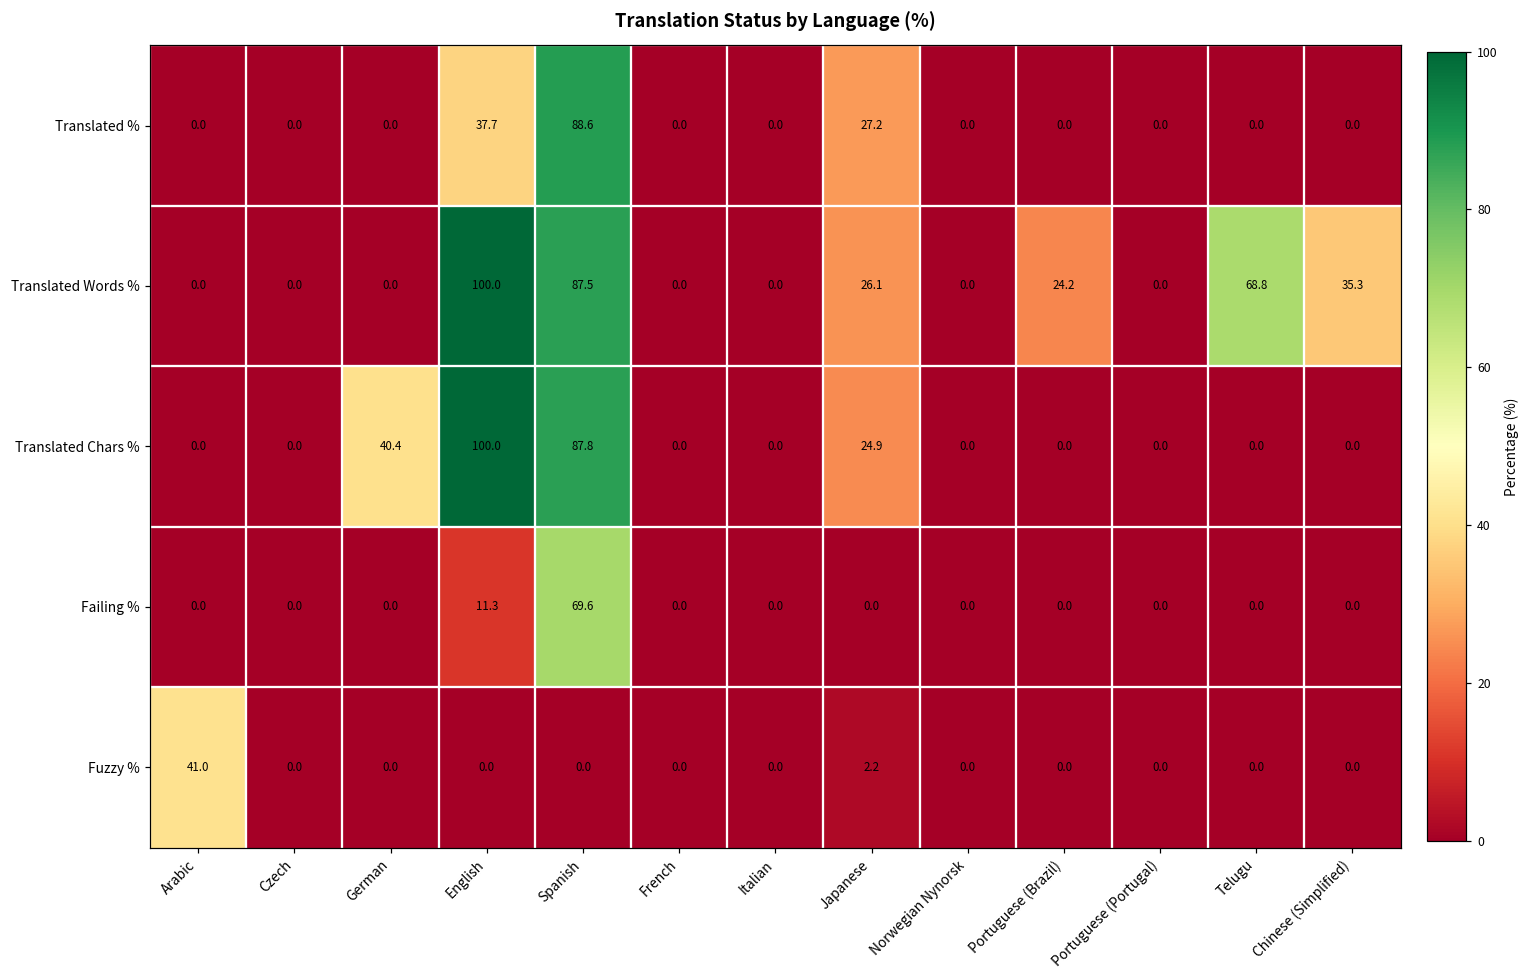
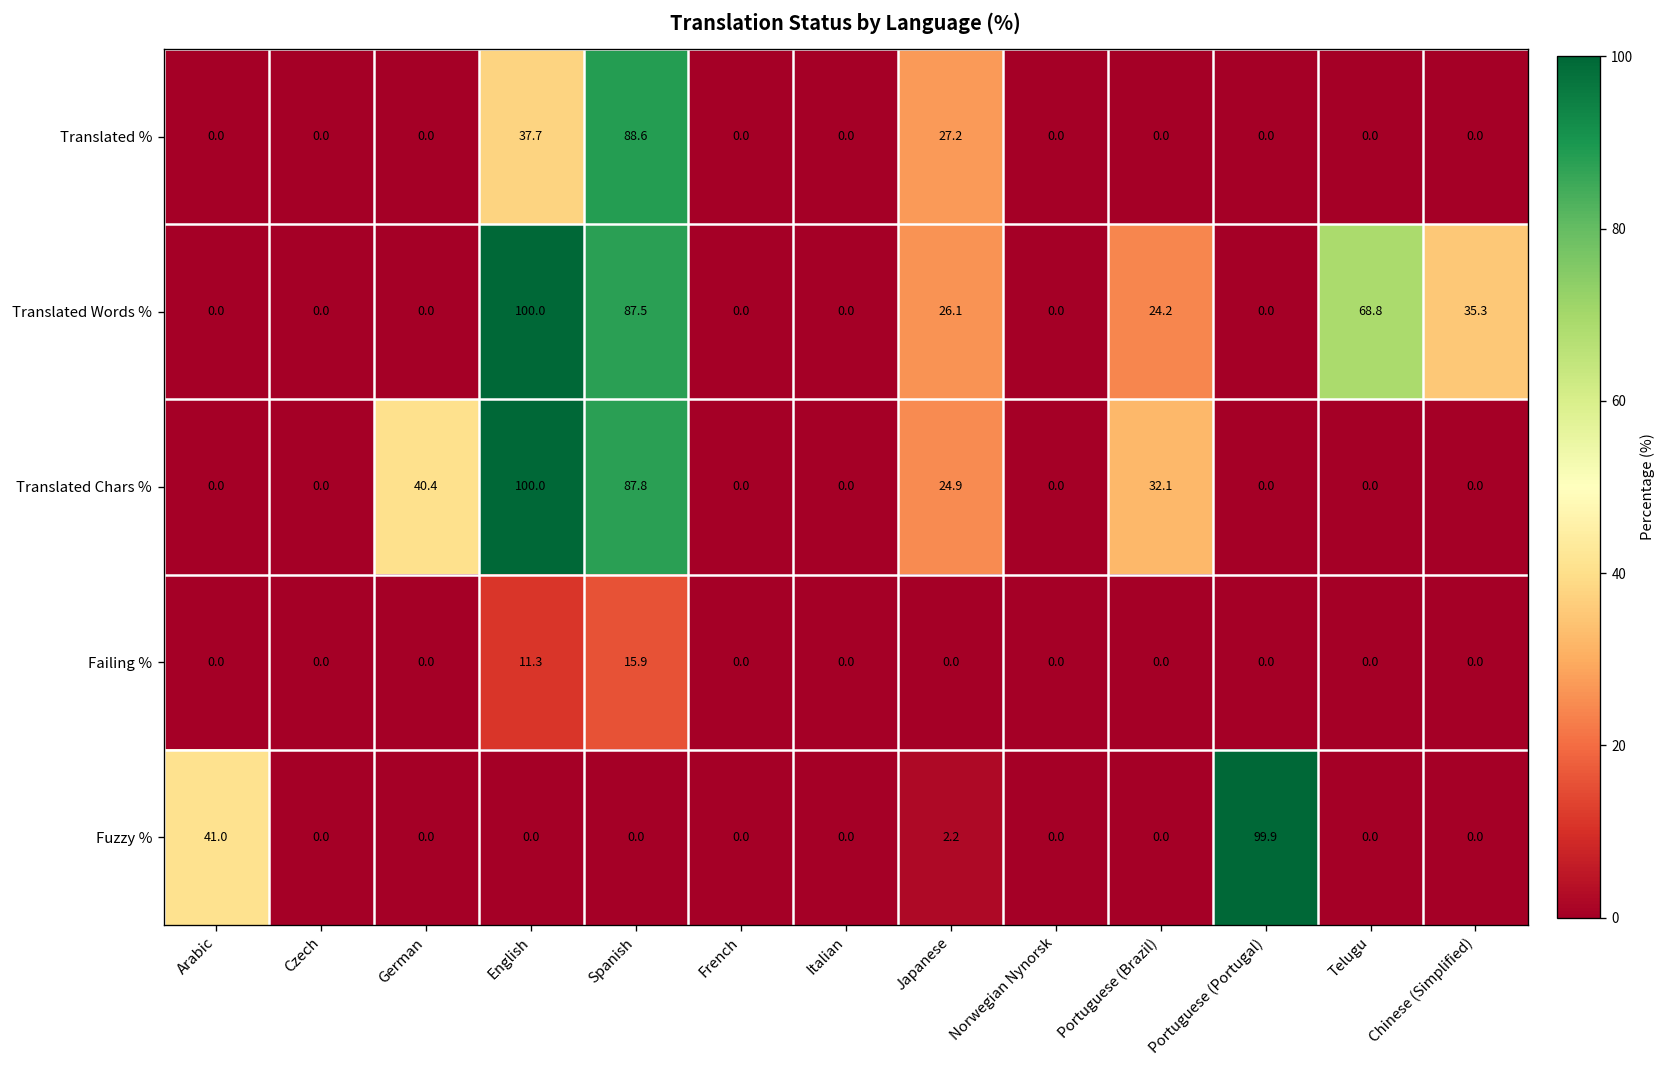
Translated Chars %, Portuguese (Brazil): 0.0 -> 32.1
Failing %, Spanish: 69.6 -> 15.9
Fuzzy %, Portuguese (Portugal): 0.0 -> 99.9
